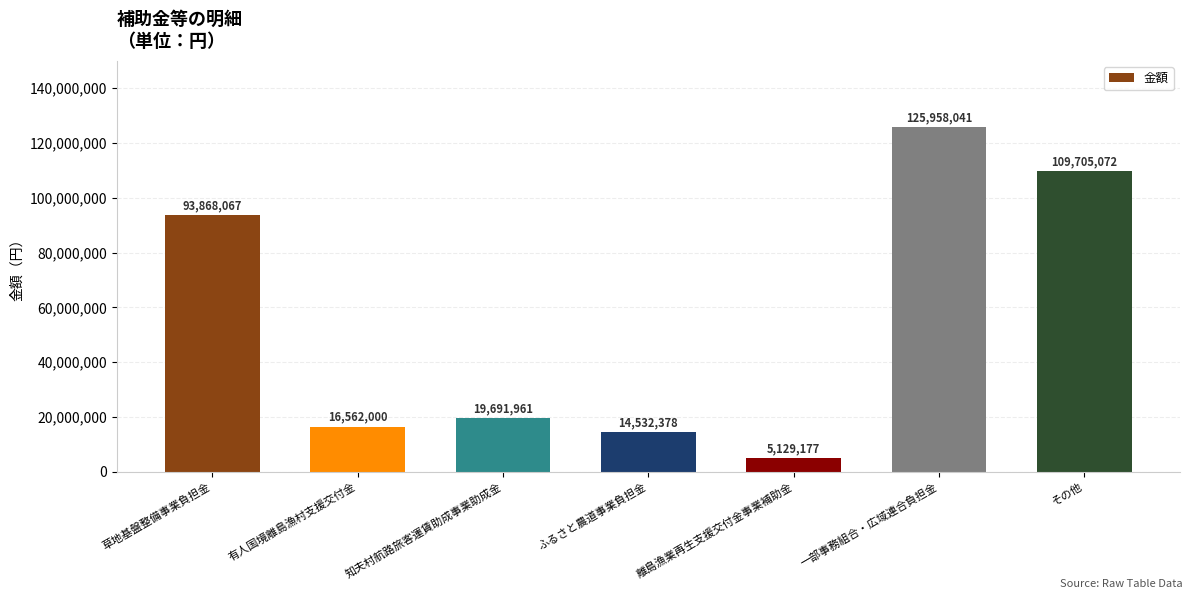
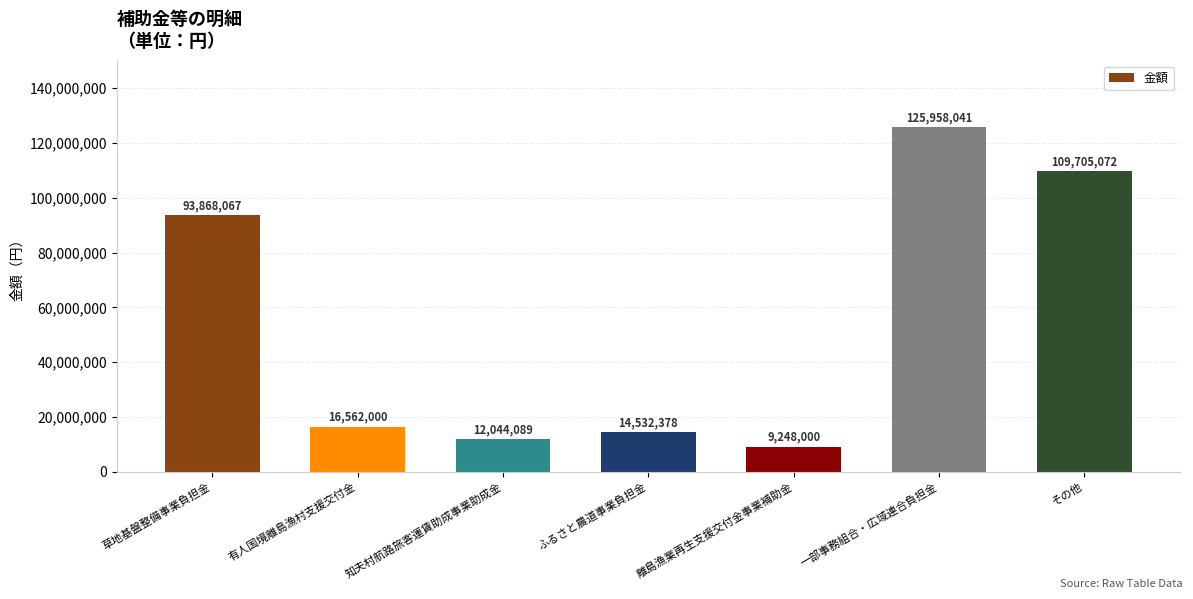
知夫村航路旅客運賃助成事業助成金: 19,691,961 -> 12,044,089
離島漁業再生支援交付金事業補助金: 5,129,177 -> 9,248,000
